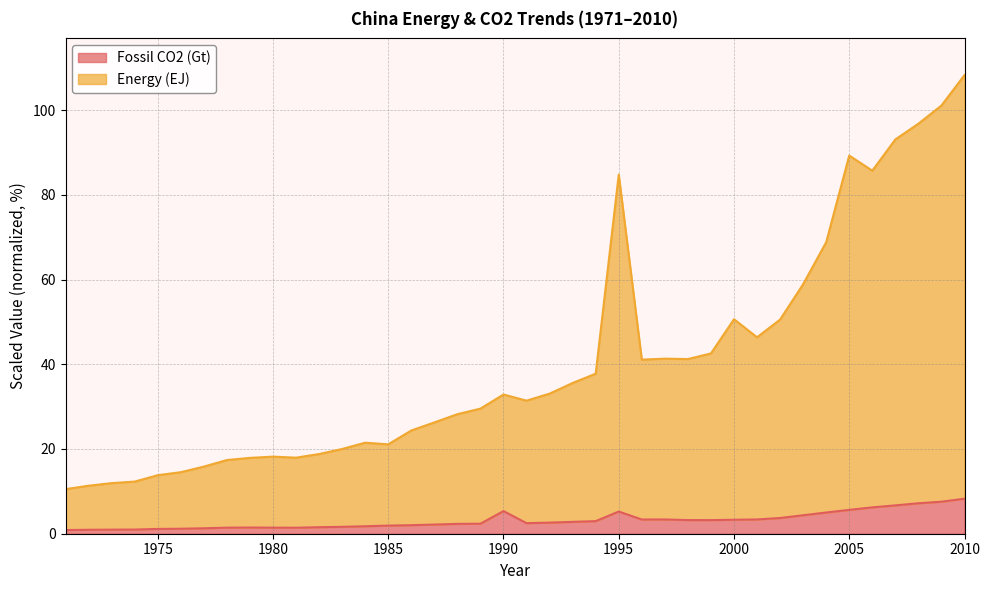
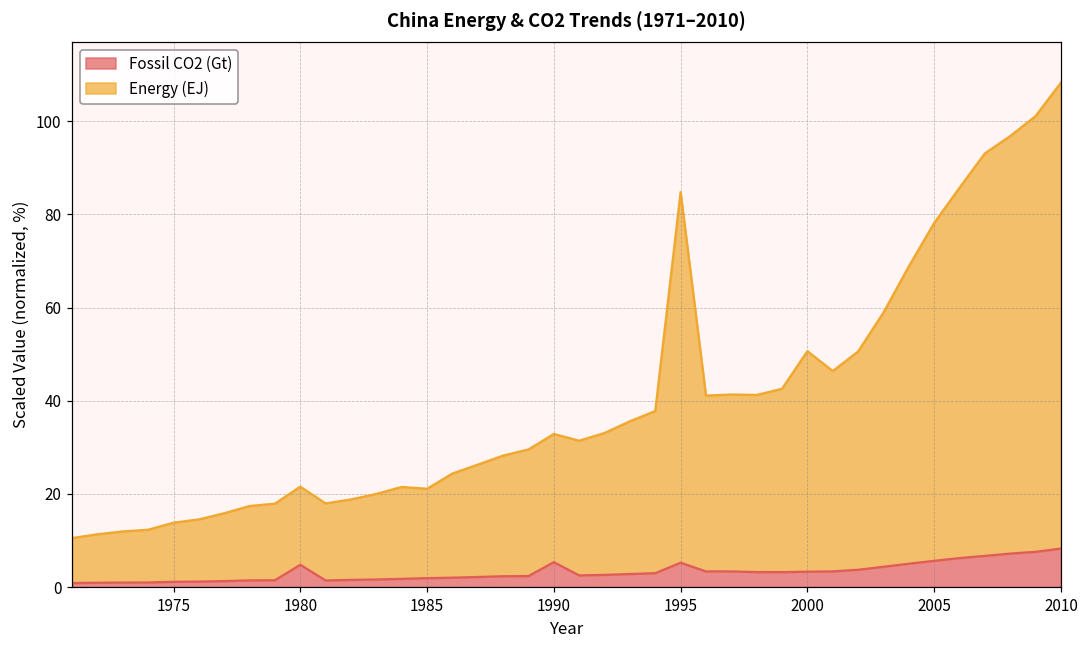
Fossil CO2 (Gt), 1980: 1 -> 5
Energy (EJ), 2005: 84 -> 72
